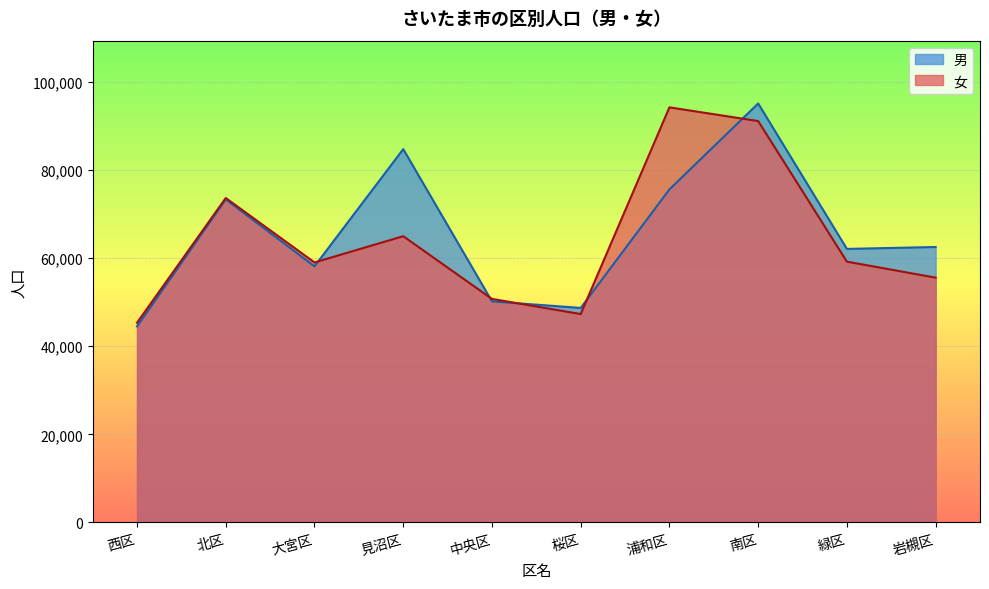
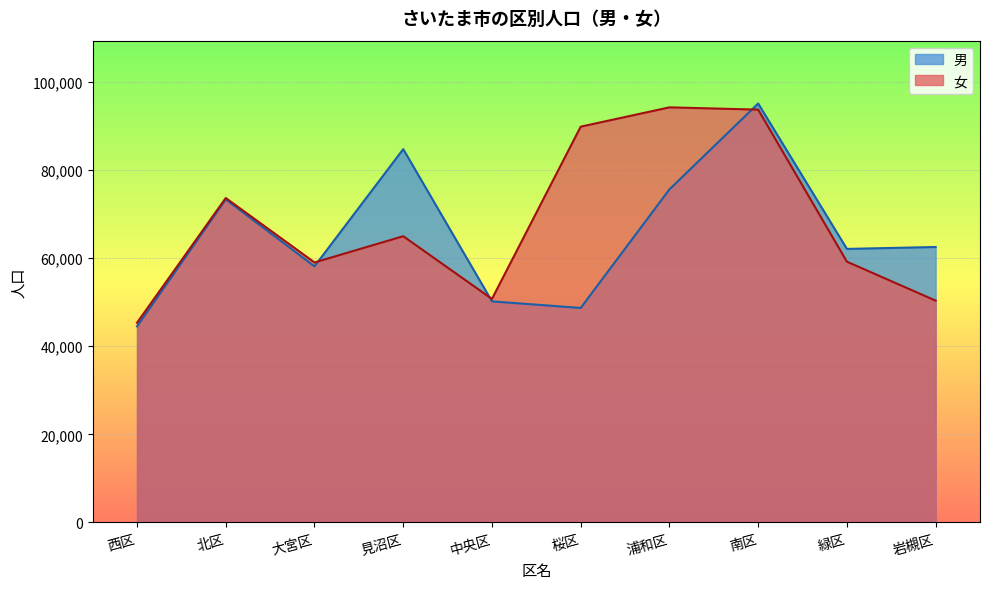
女, 桜区: 47,000 -> 90,000
女, 南区: 91,000 -> 94,000
女, 岩槻区: 56,000 -> 50,000
